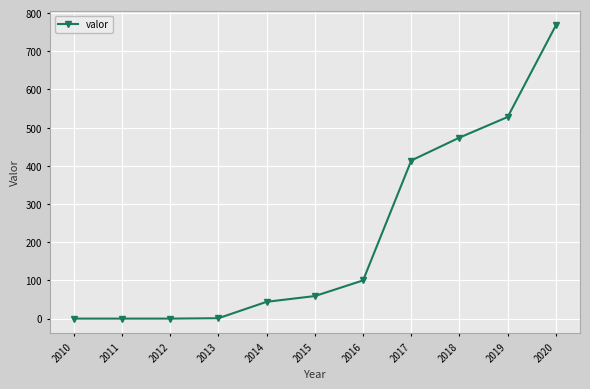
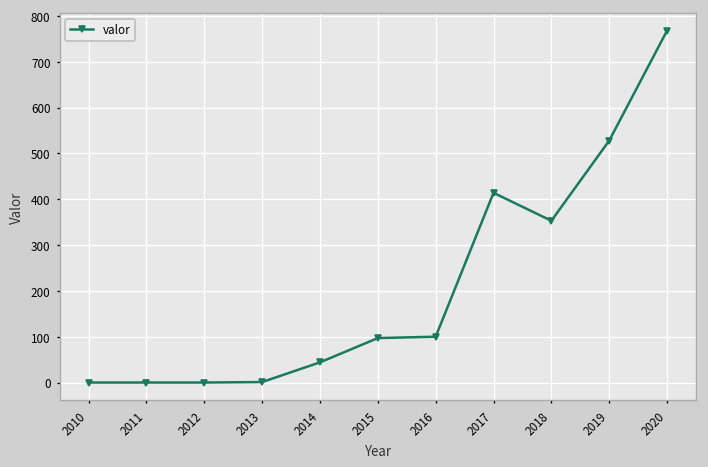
2015: 60 -> 100
2018: 470 -> 350
